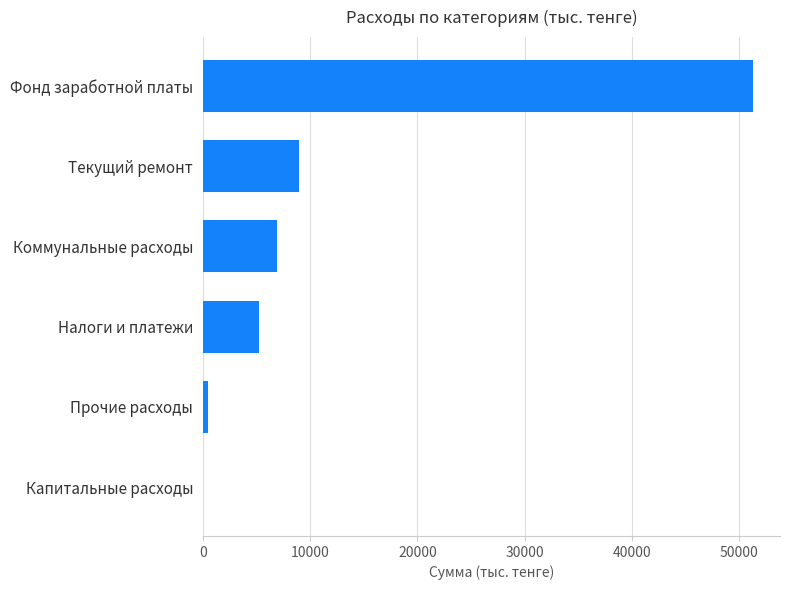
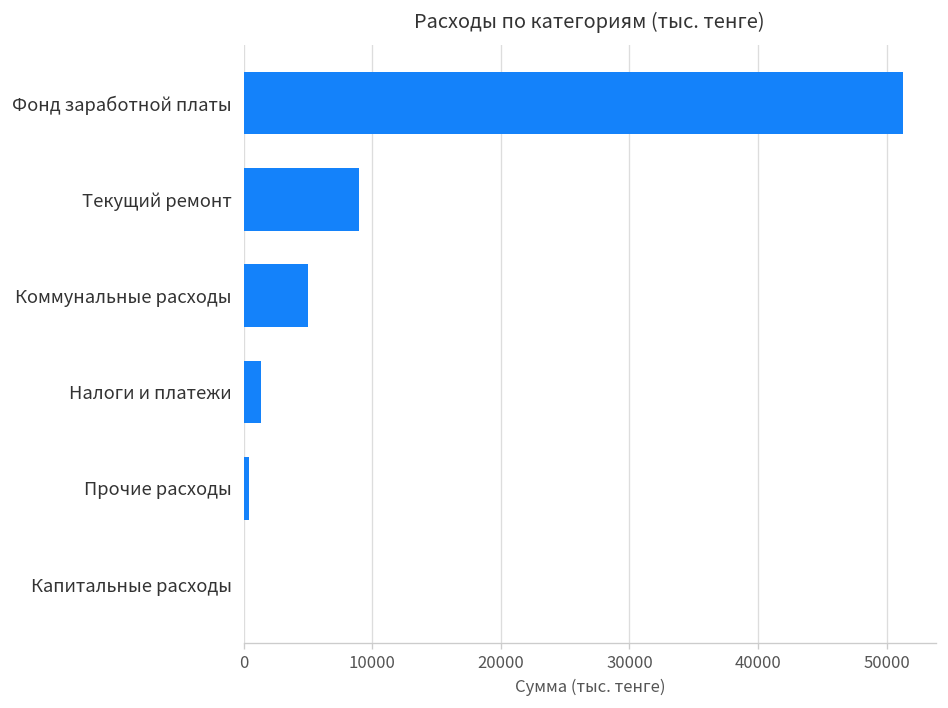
Коммунальные расходы: 6900 -> 5000
Налоги и платежи: 5300 -> 1400
